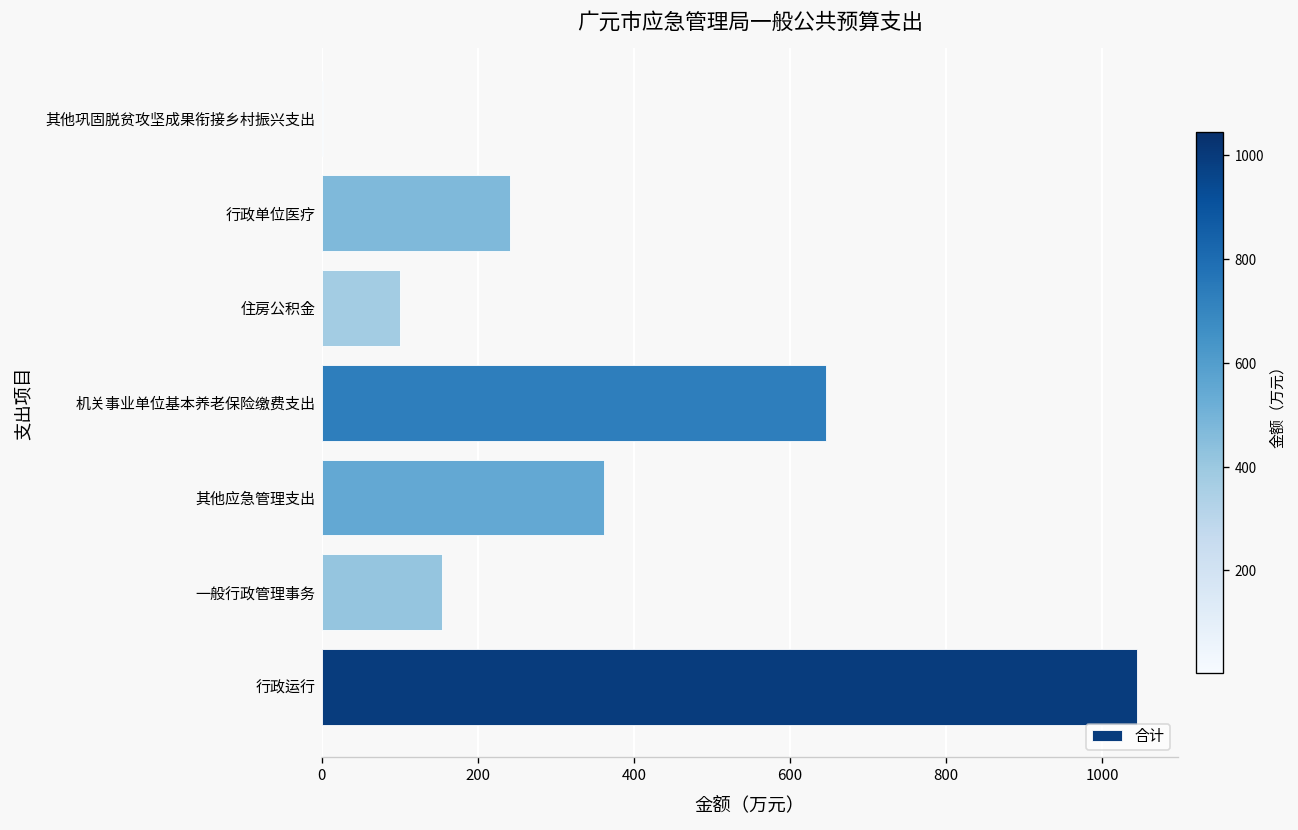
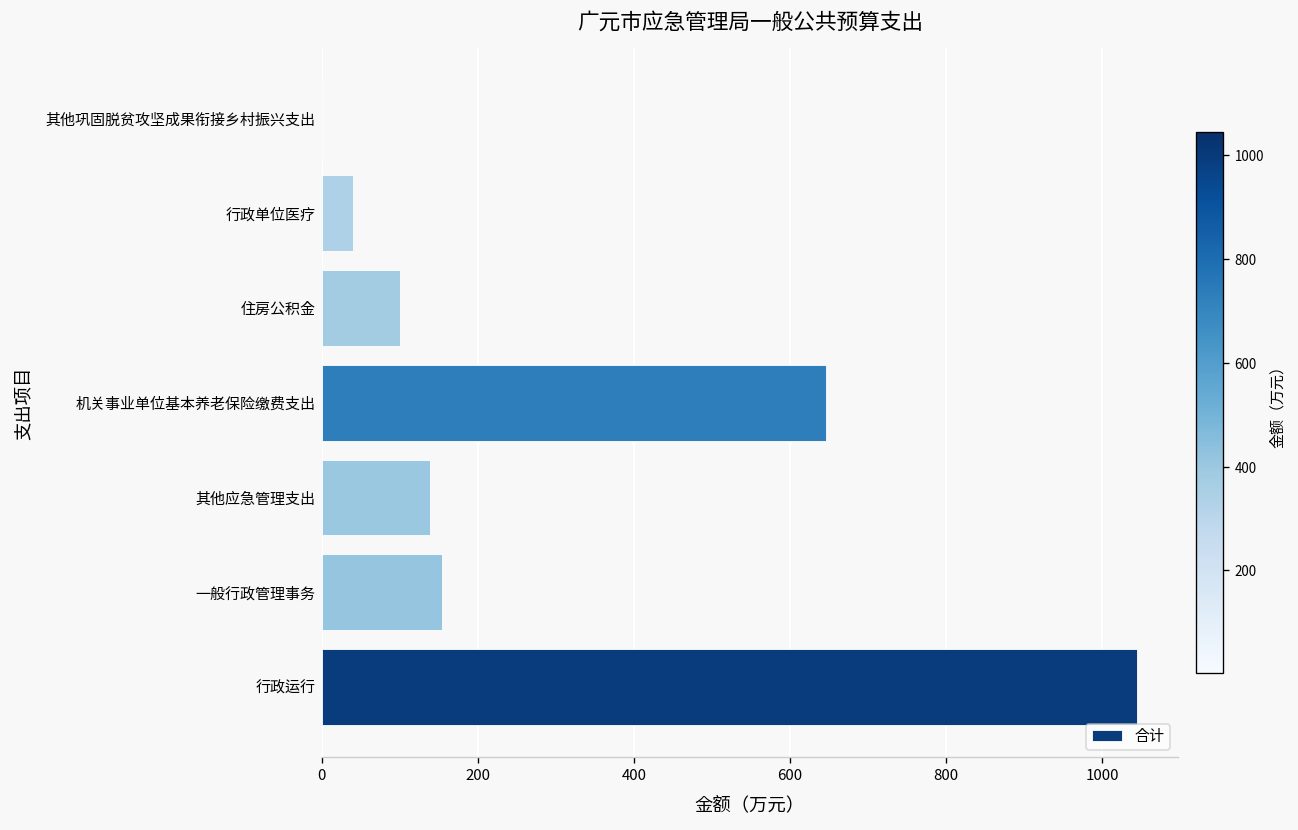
行政单位医疗: 240 -> 40
其他应急管理支出: 360 -> 140
